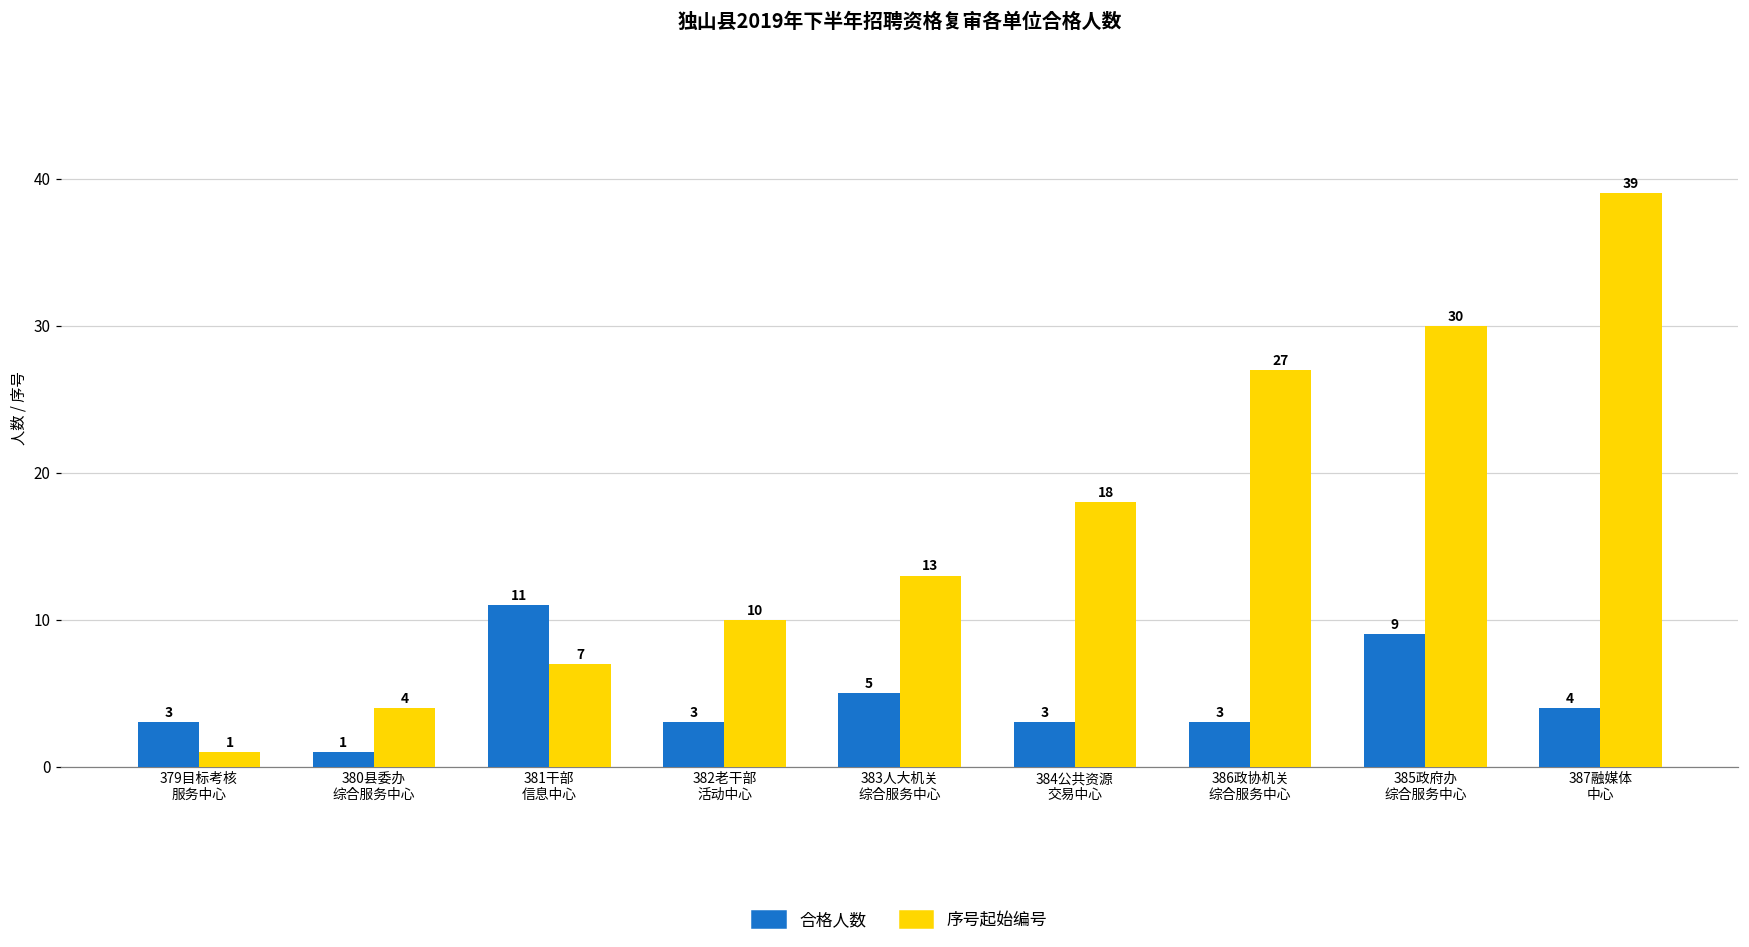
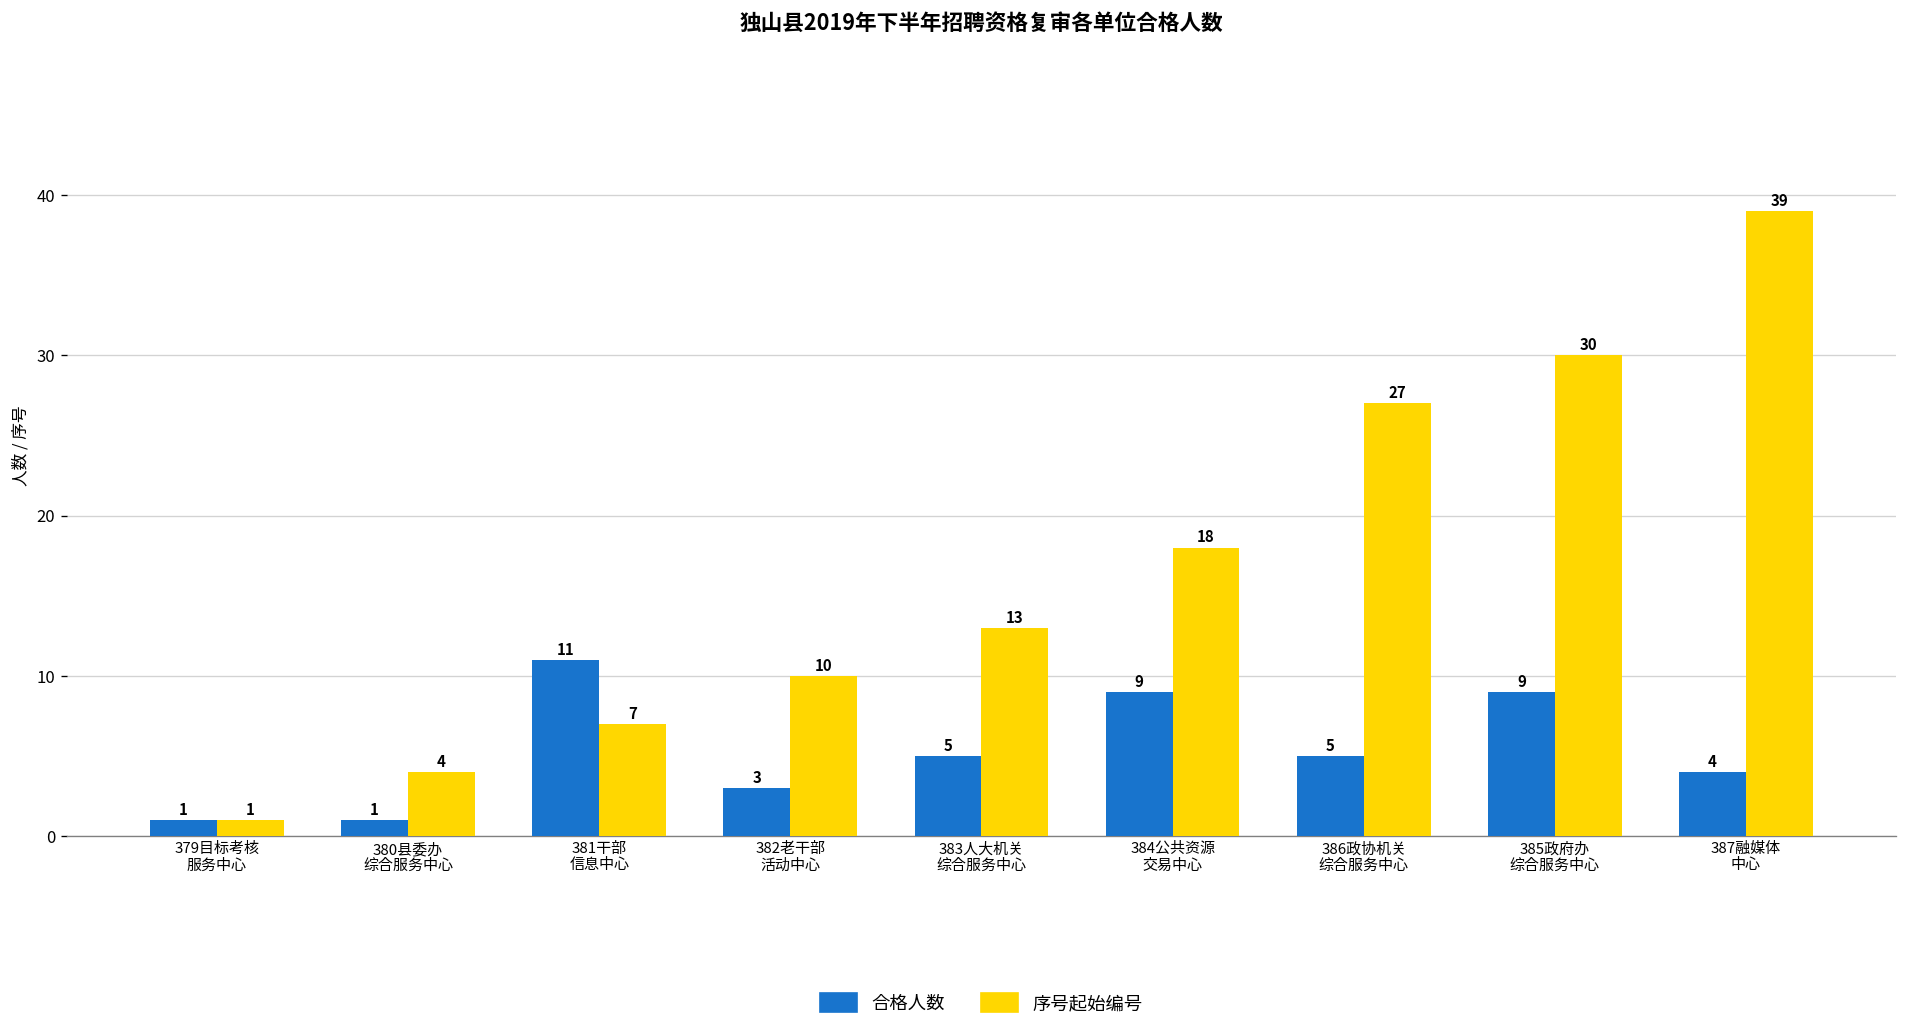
合格人数, 379目标考核 服务中心: 3 -> 1
合格人数, 384公共资源 交易中心: 3 -> 9
合格人数, 386政协机关 综合服务中心: 3 -> 5
